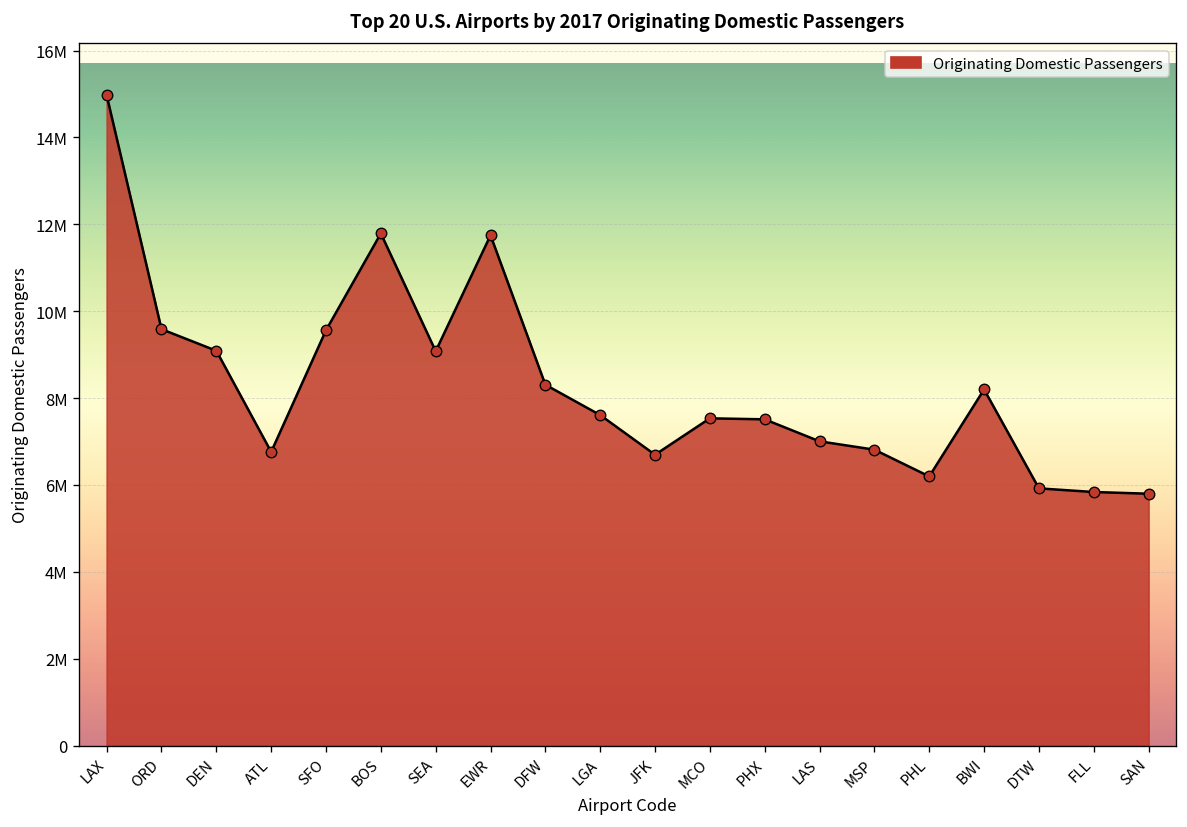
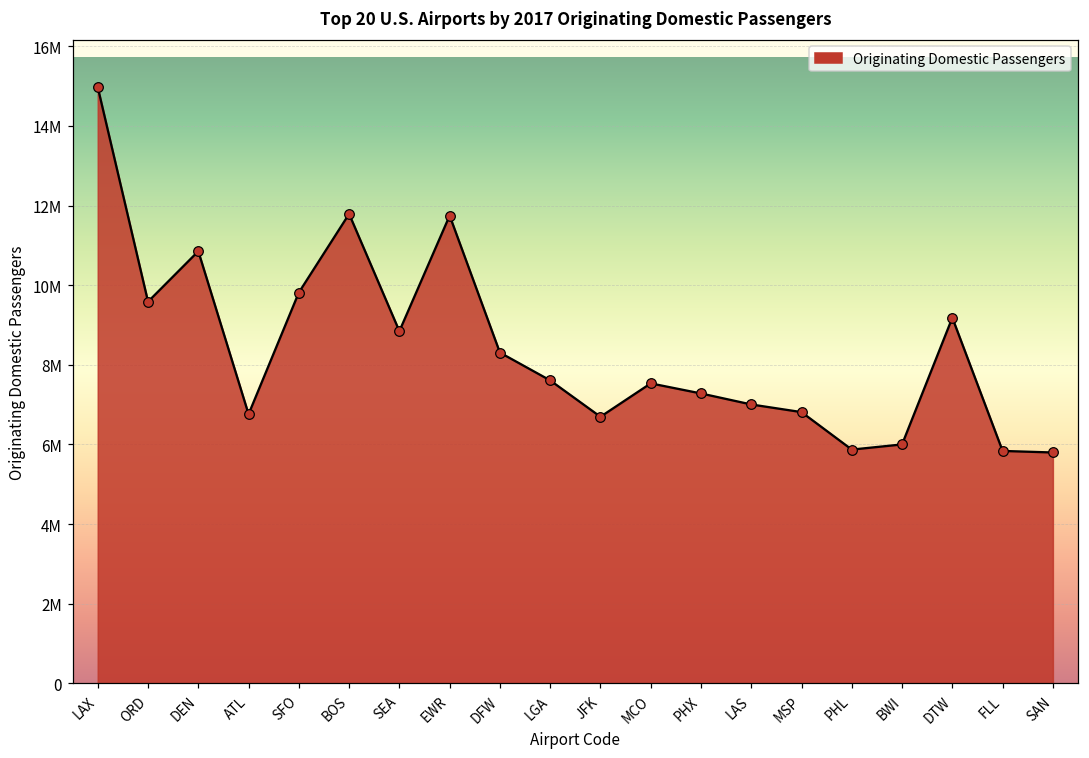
DEN: 9100000 -> 10900000
SFO: 9600000 -> 9800000
SEA: 9100000 -> 8800000
PHX: 7500000 -> 7300000
PHL: 6200000 -> 5900000
BWI: 8200000 -> 6000000
DTW: 5900000 -> 9200000
